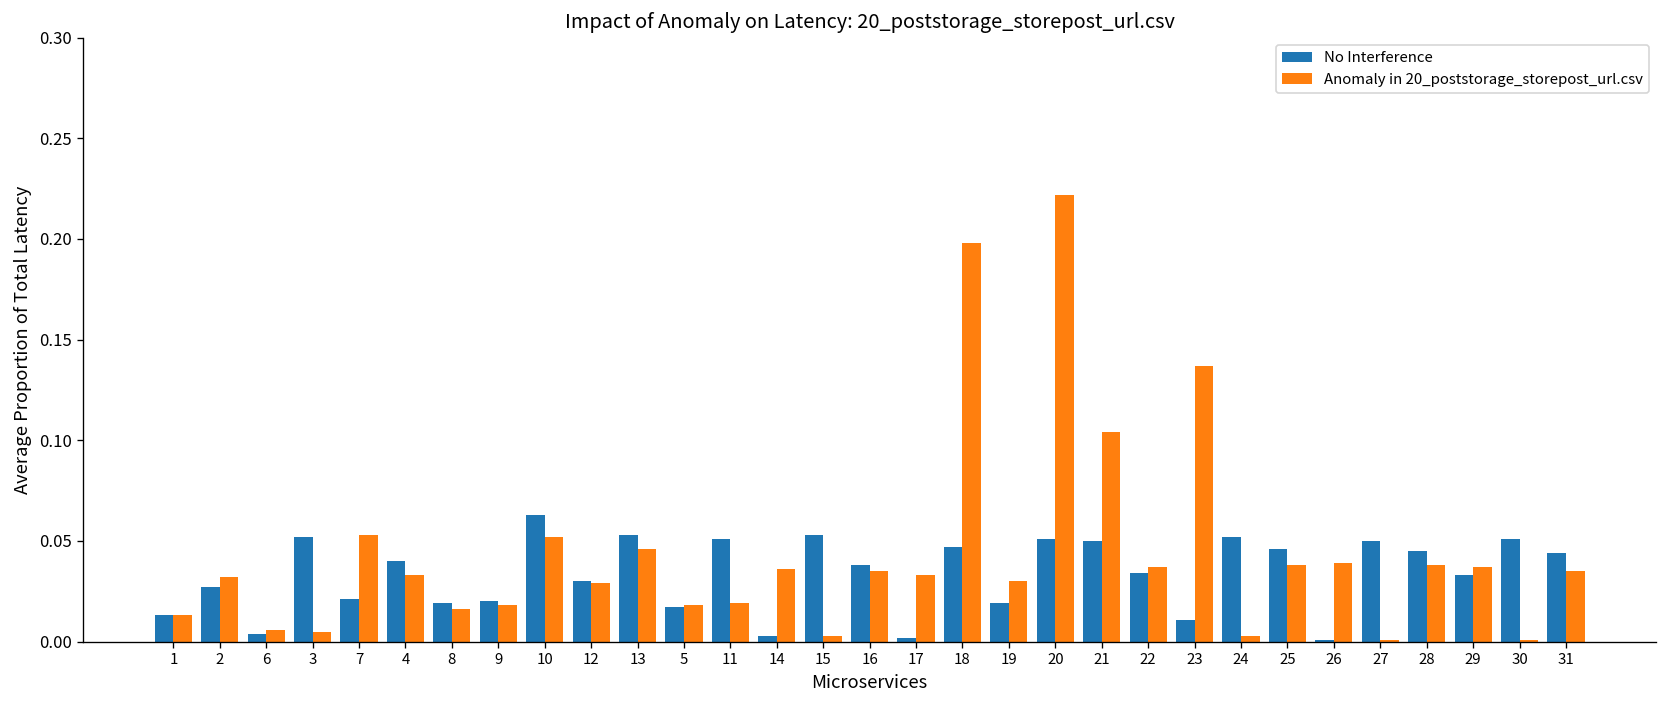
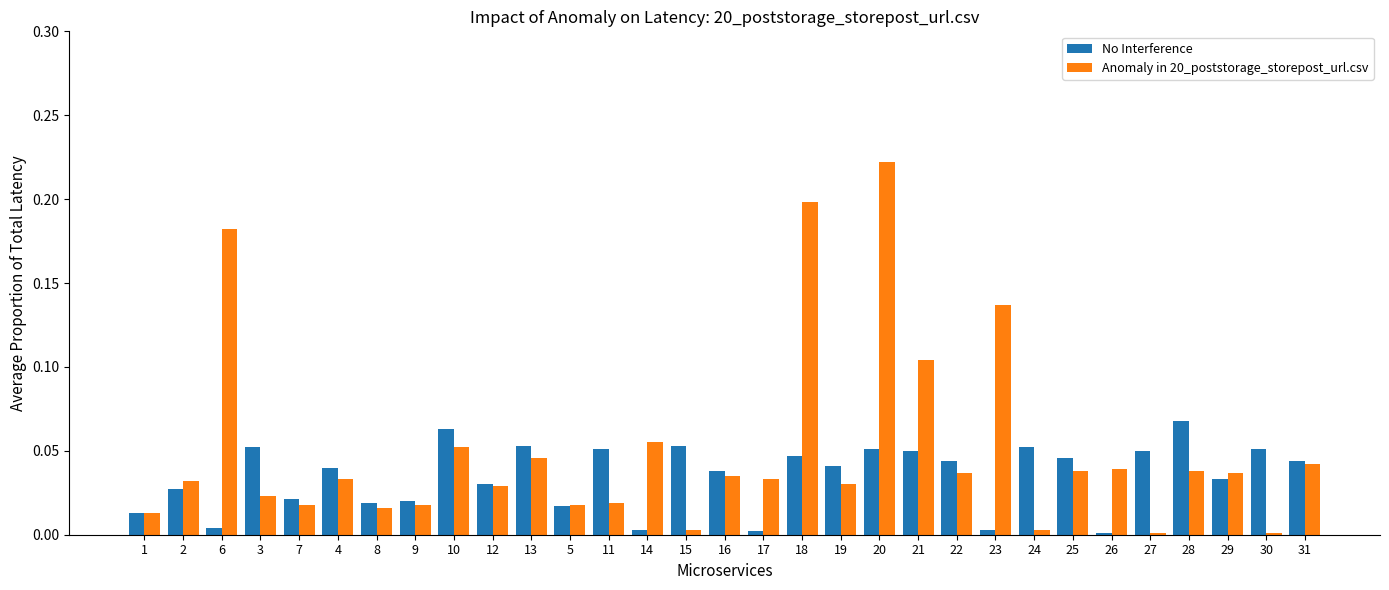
Anomaly in 20_poststorage_storepost_url.csv, 6: 0.006 -> 0.182
Anomaly in 20_poststorage_storepost_url.csv, 3: 0.005 -> 0.023
Anomaly in 20_poststorage_storepost_url.csv, 7: 0.053 -> 0.018
Anomaly in 20_poststorage_storepost_url.csv, 14: 0.036 -> 0.055
No Interference, 19: 0.019 -> 0.041
No Interference, 22: 0.034 -> 0.044
No Interference, 23: 0.011 -> 0.003
No Interference, 28: 0.045 -> 0.068
Anomaly in 20_poststorage_storepost_url.csv, 31: 0.035 -> 0.042
